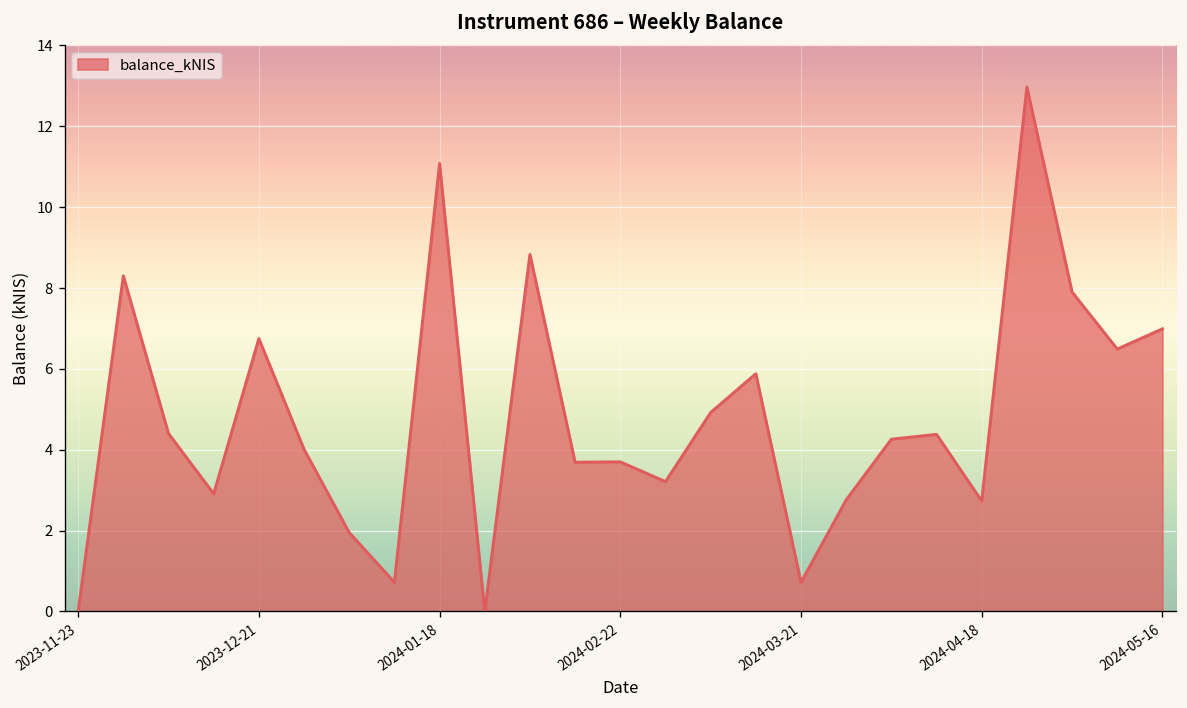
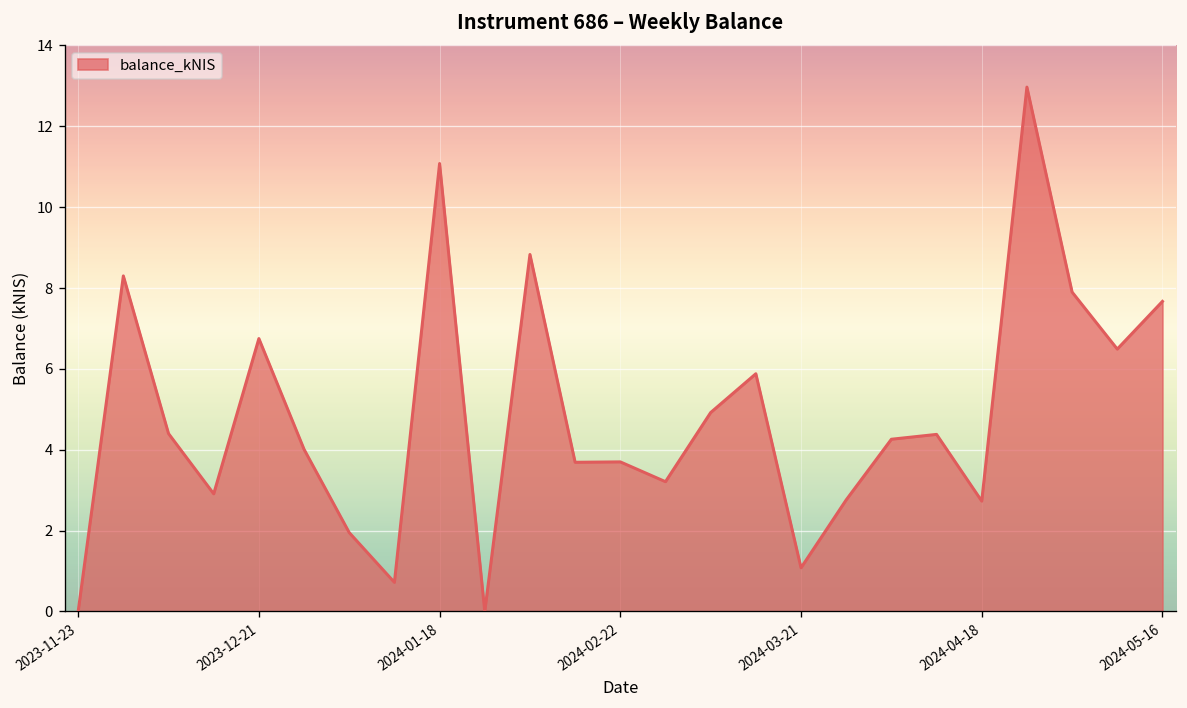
2024-03-21: 0.7 -> 1.1
2024-05-16: 7.0 -> 7.7
